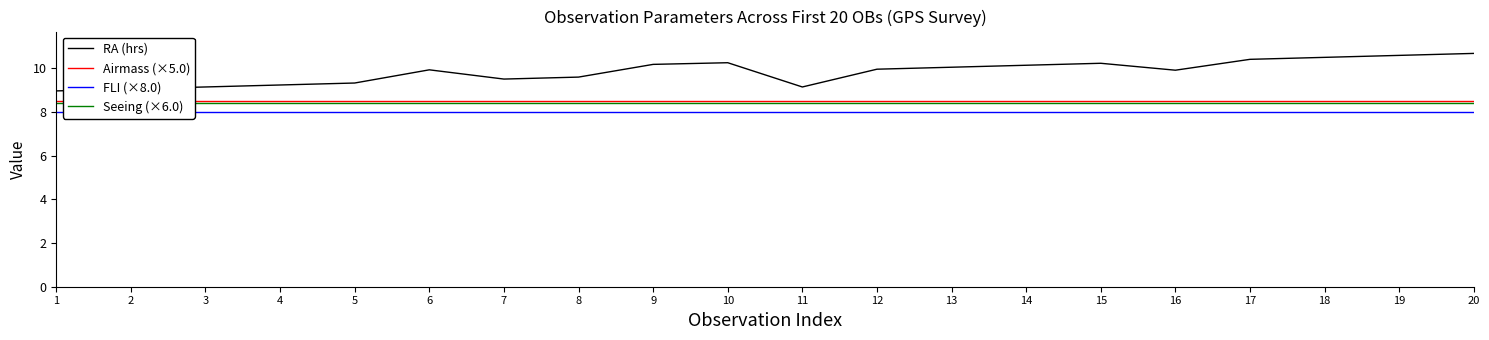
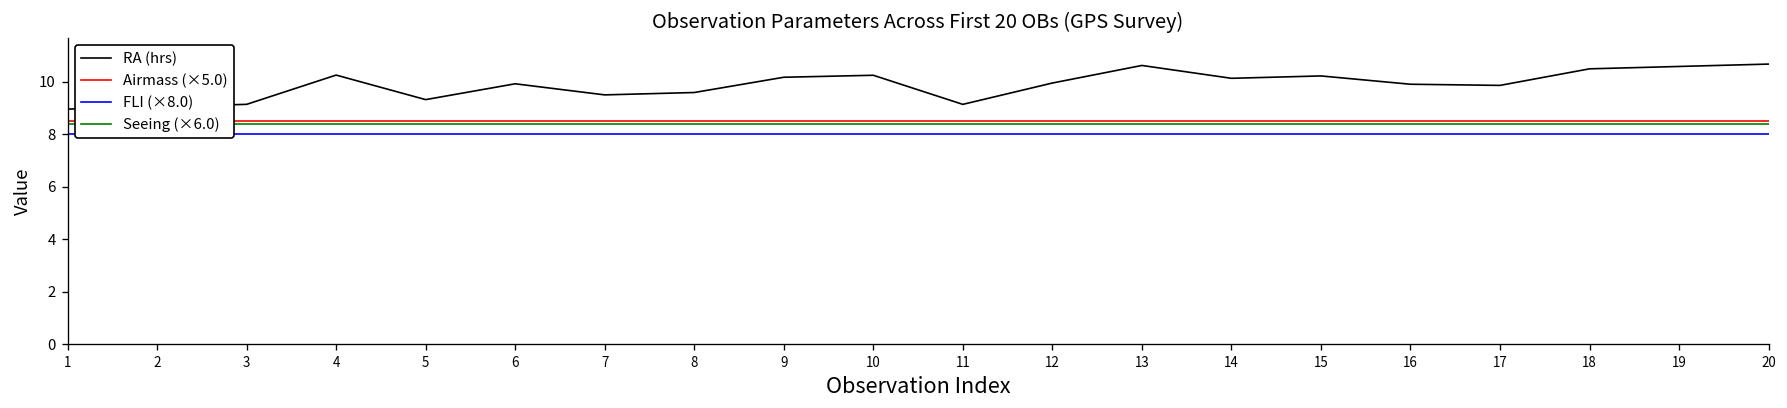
RA (hrs), 4: 9.2 -> 10.3
RA (hrs), 13: 10.0 -> 10.6
RA (hrs), 17: 10.4 -> 9.9
